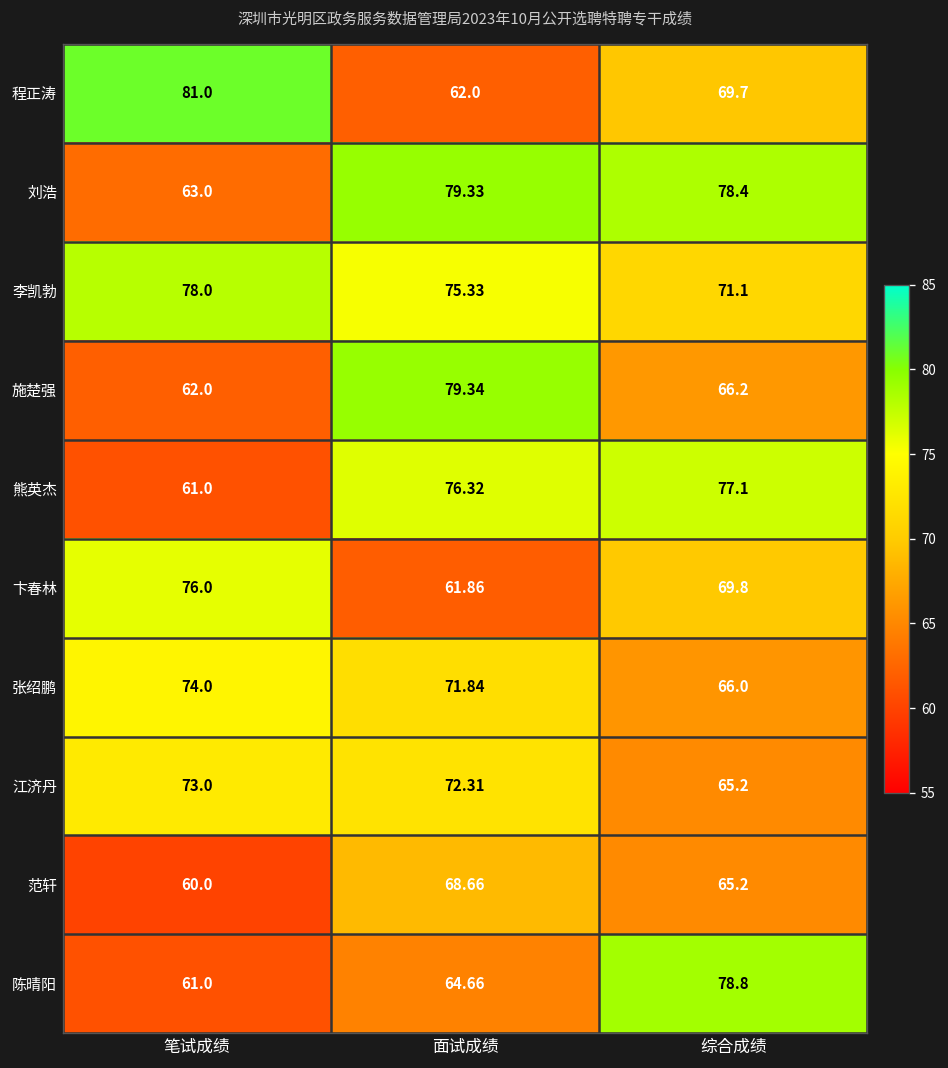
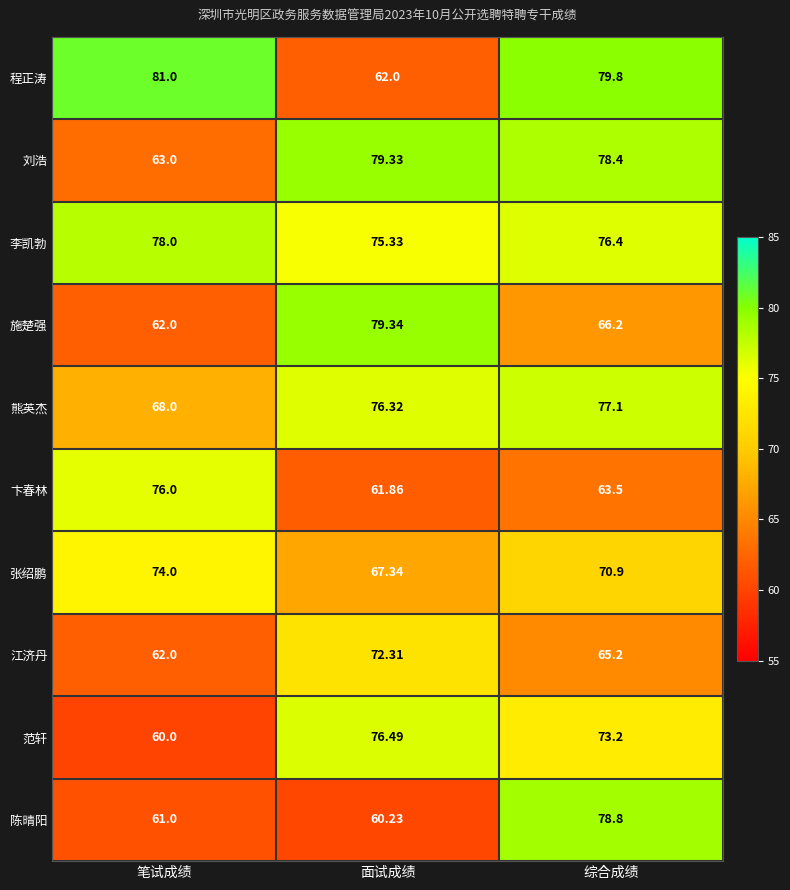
程正涛, 综合成绩: 69.7 -> 79.8
李凯勃, 综合成绩: 71.1 -> 76.4
熊英杰, 笔试成绩: 61.0 -> 68.0
卞春林, 综合成绩: 69.8 -> 63.5
张绍鹏, 面试成绩: 71.84 -> 67.34
张绍鹏, 综合成绩: 66.0 -> 70.9
江济丹, 笔试成绩: 73.0 -> 62.0
范轩, 面试成绩: 68.66 -> 76.49
范轩, 综合成绩: 65.2 -> 73.2
陈晴阳, 面试成绩: 64.66 -> 60.23
